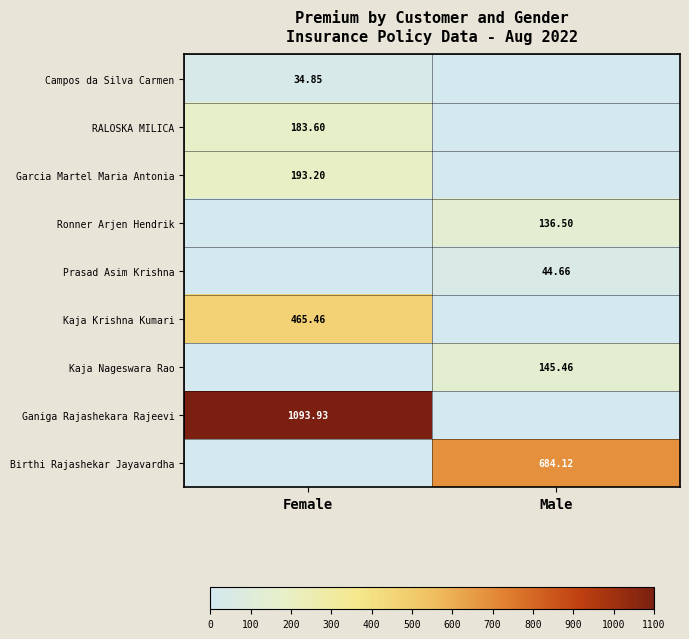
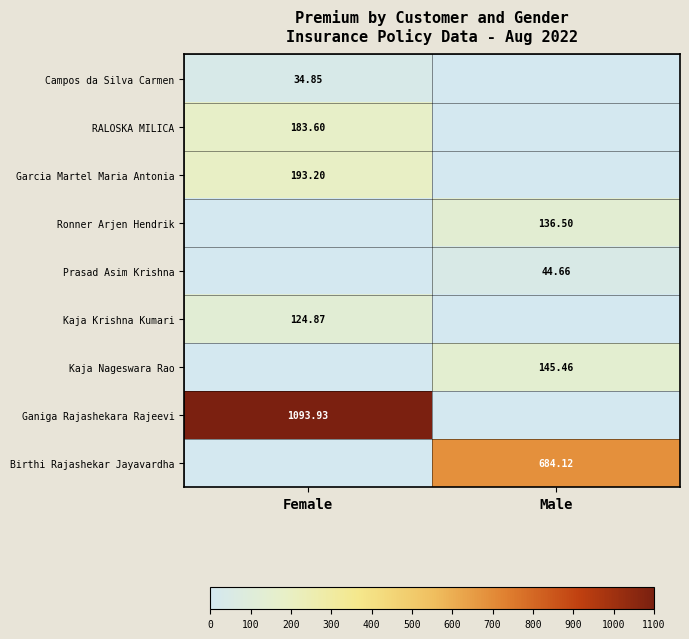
Kaja Krishna Kumari, Female: 465.46 -> 124.87
